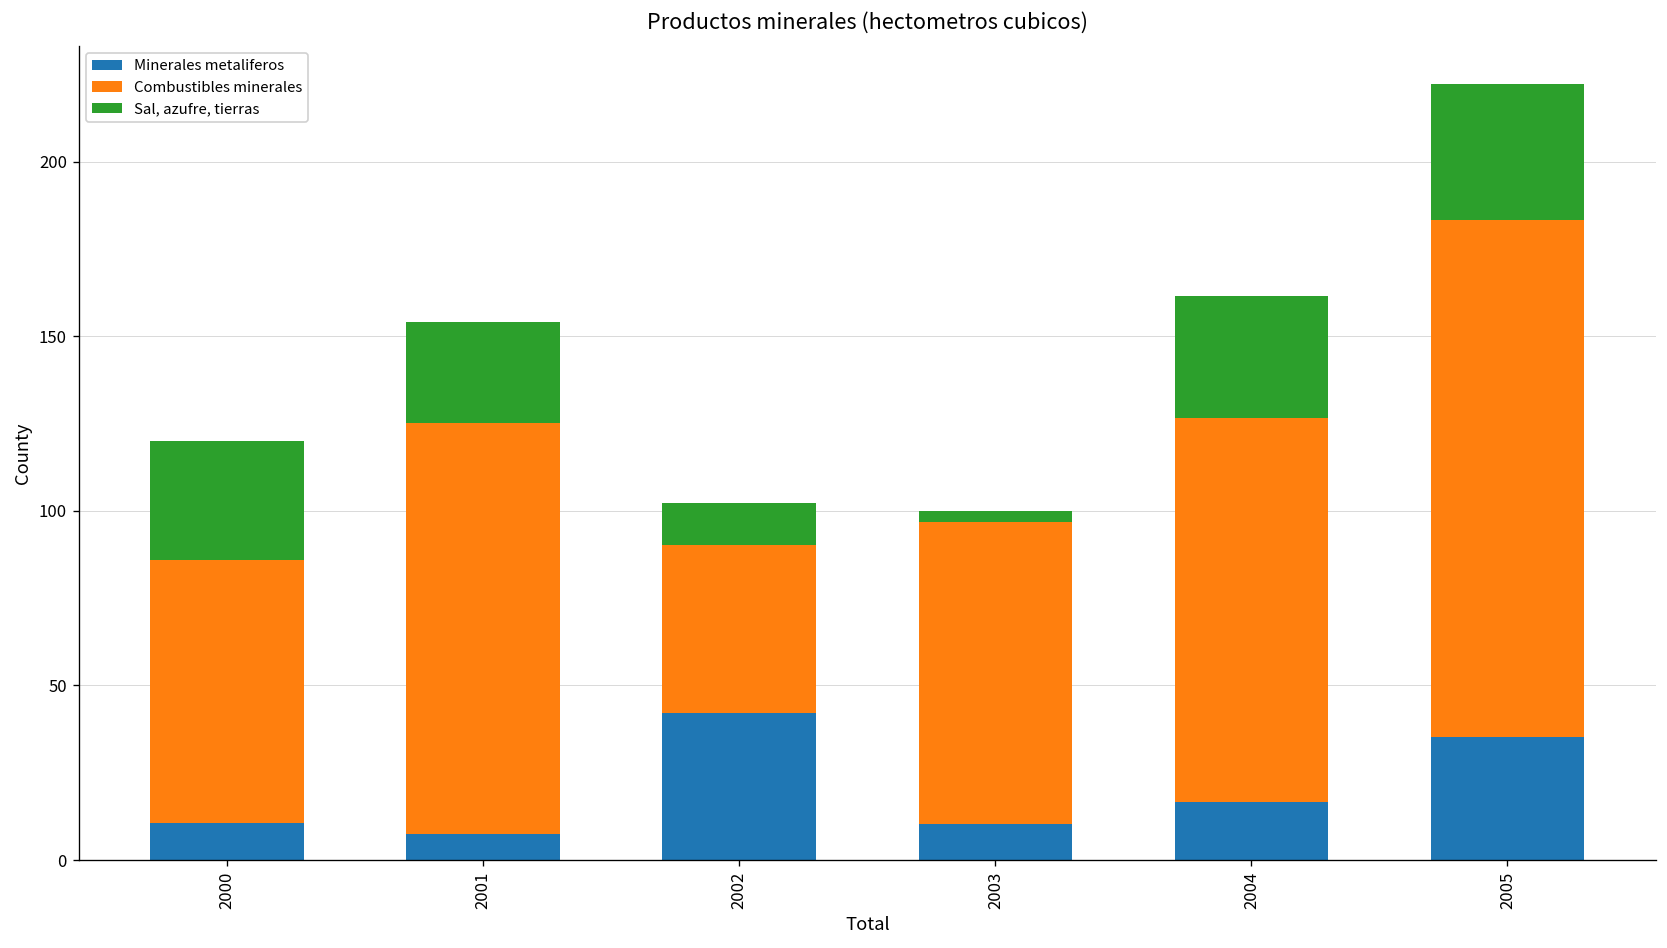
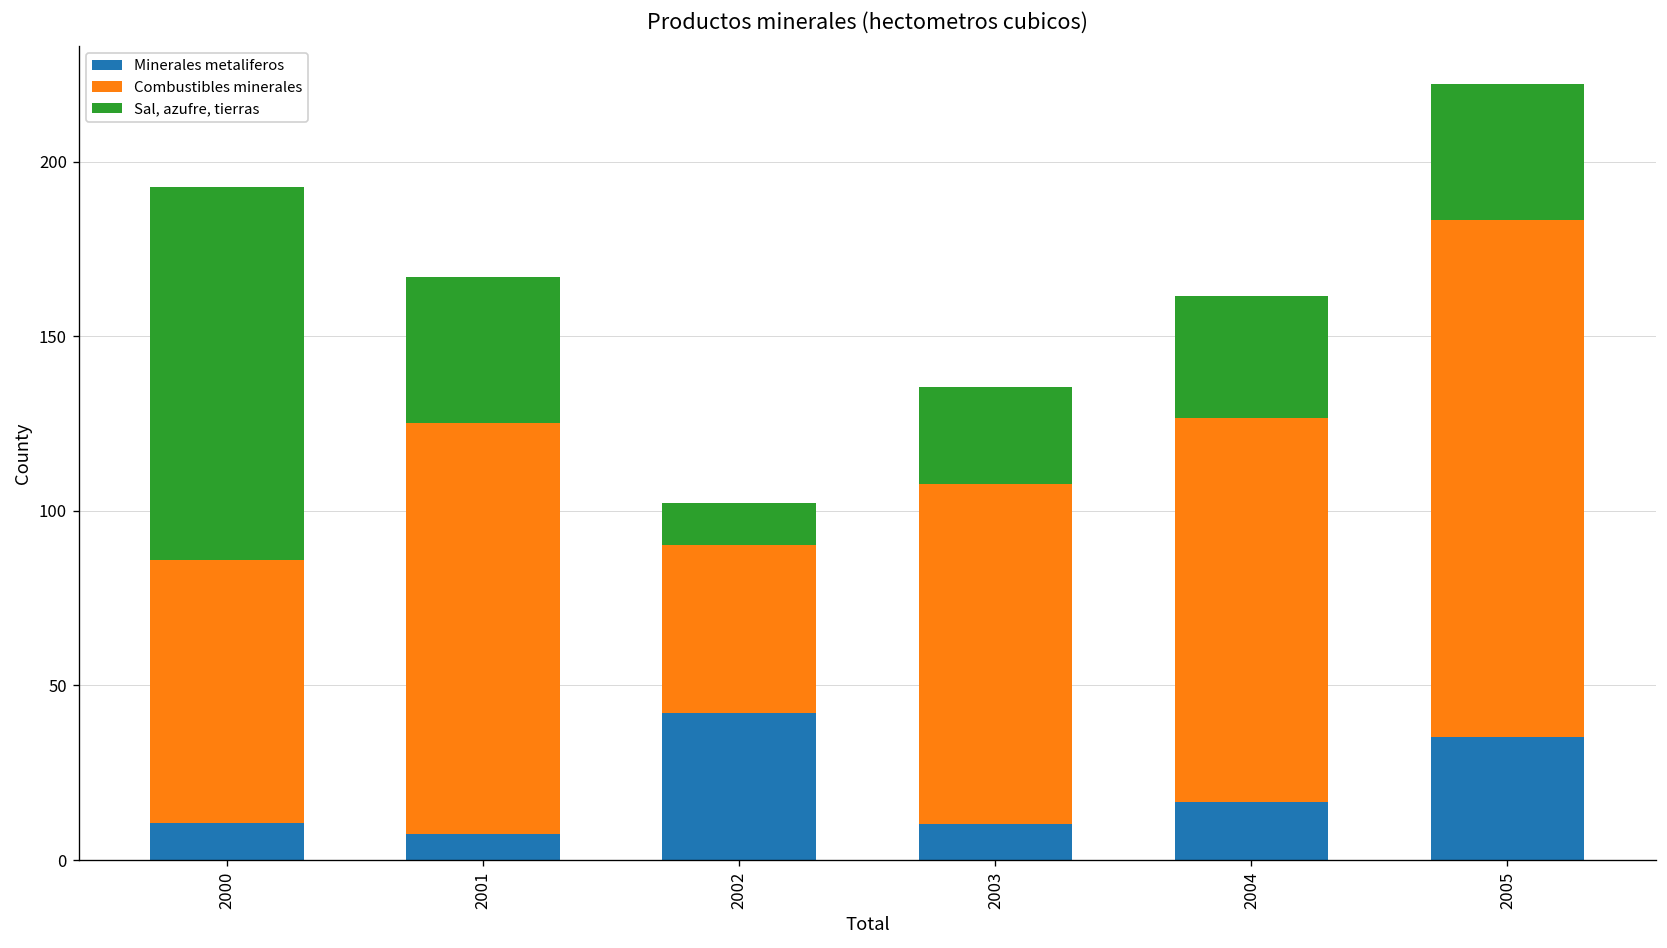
Sal, azufre, tierras, 2000: 34 -> 107
Sal, azufre, tierras, 2001: 29 -> 42
Combustibles minerales, 2003: 87 -> 98
Sal, azufre, tierras, 2003: 3 -> 28
